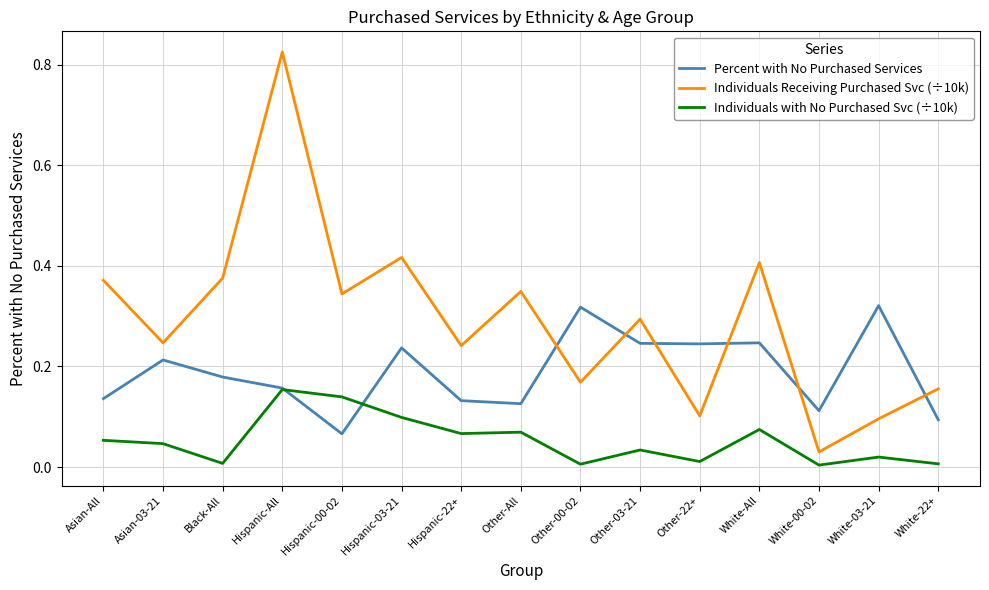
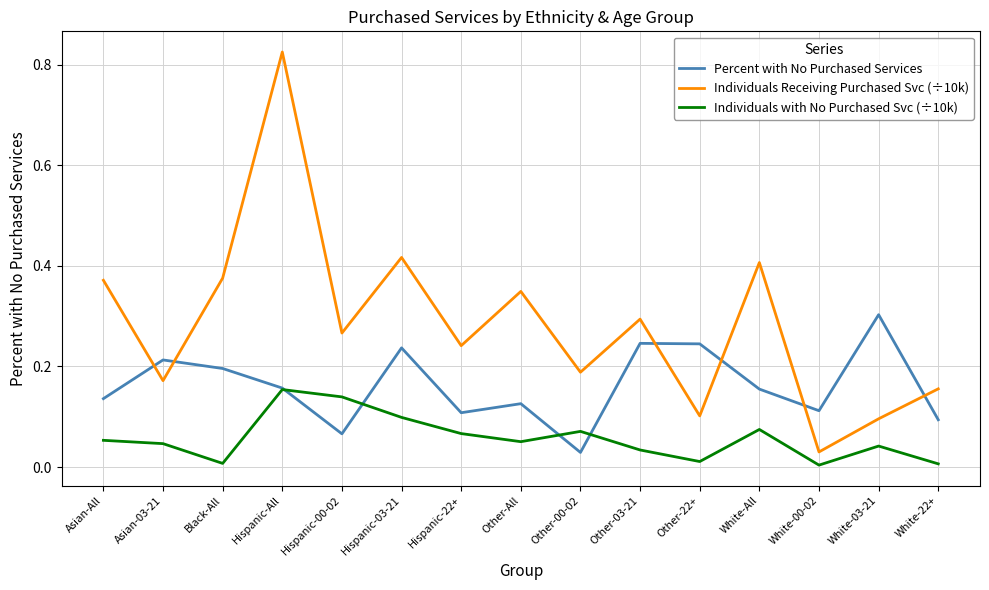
Individuals Receiving Purchased Svc (÷10k), Asian-03-21: 0.25 -> 0.17
Percent with No Purchased Services, Black-All: 0.18 -> 0.20
Individuals Receiving Purchased Svc (÷10k), Hispanic-00-02: 0.34 -> 0.27
Percent with No Purchased Services, Hispanic-22+: 0.13 -> 0.11
Individuals with No Purchased Svc (÷10k), Other-All: 0.07 -> 0.05
Percent with No Purchased Services, Other-00-02: 0.32 -> 0.03
Individuals Receiving Purchased Svc (÷10k), Other-00-02: 0.17 -> 0.19
Individuals with No Purchased Svc (÷10k), Other-00-02: 0.01 -> 0.07
Percent with No Purchased Services, White-All: 0.25 -> 0.16
Percent with No Purchased Services, White-03-21: 0.32 -> 0.30
Individuals with No Purchased Svc (÷10k), White-03-21: 0.02 -> 0.04
